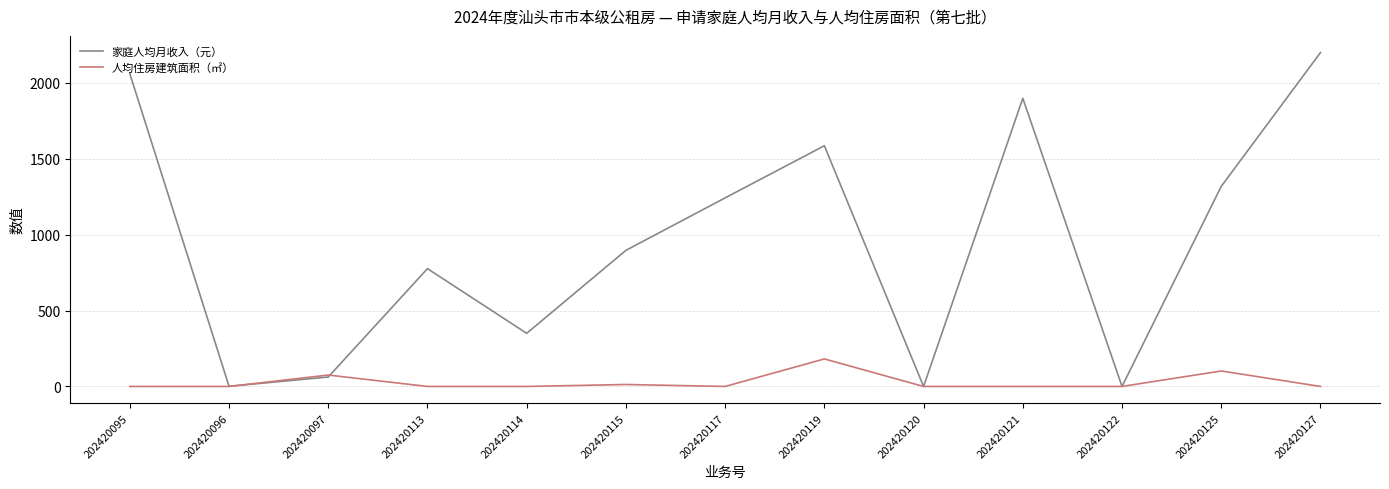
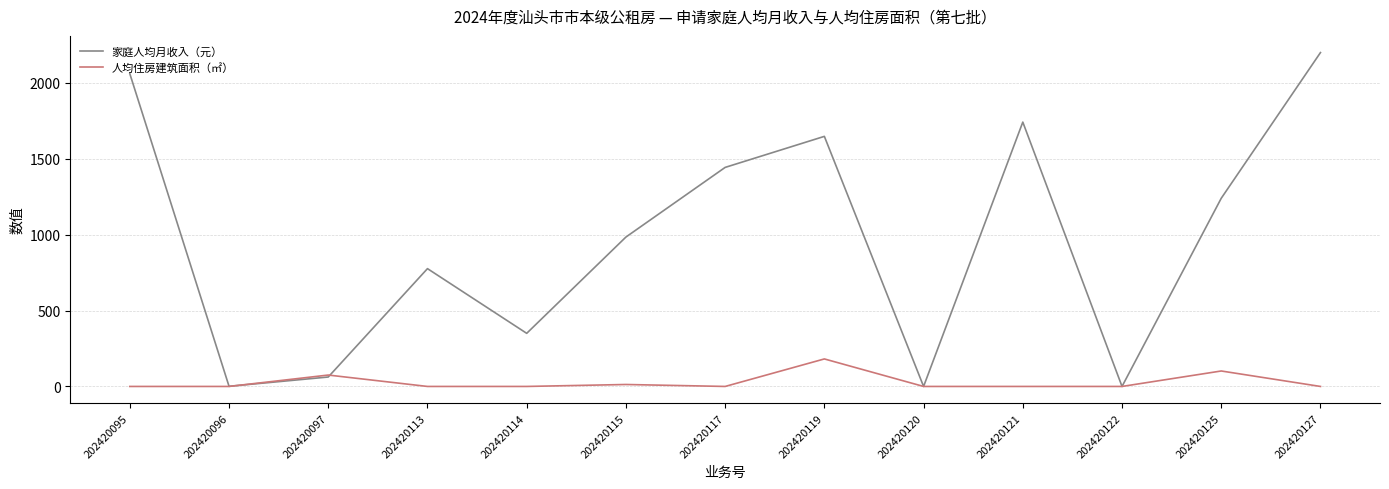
家庭人均月收入（元）, 202420115: 900 -> 980
家庭人均月收入（元）, 202420117: 1240 -> 1440
家庭人均月收入（元）, 202420119: 1590 -> 1650
家庭人均月收入（元）, 202420121: 1900 -> 1740
家庭人均月收入（元）, 202420125: 1320 -> 1240
